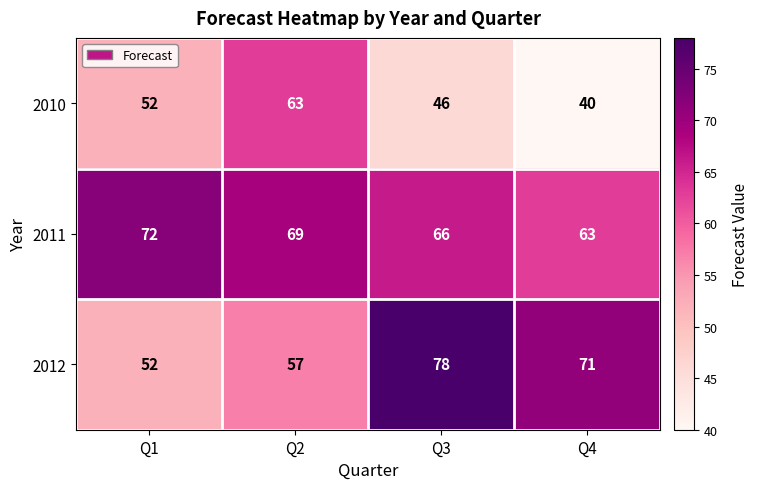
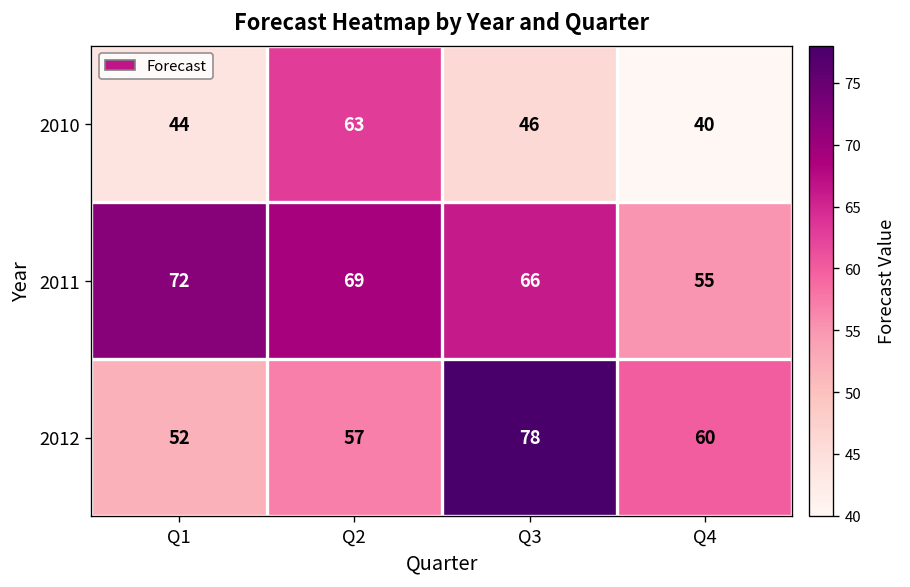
2010, Q1: 52 -> 44
2011, Q4: 63 -> 55
2012, Q4: 71 -> 60
